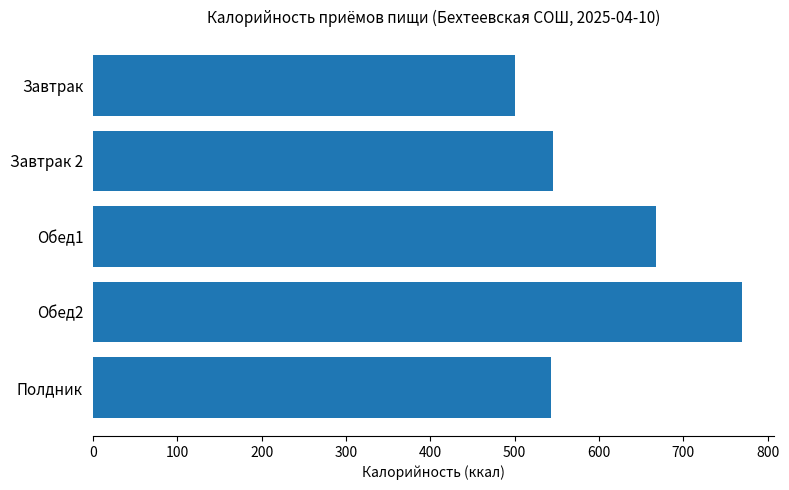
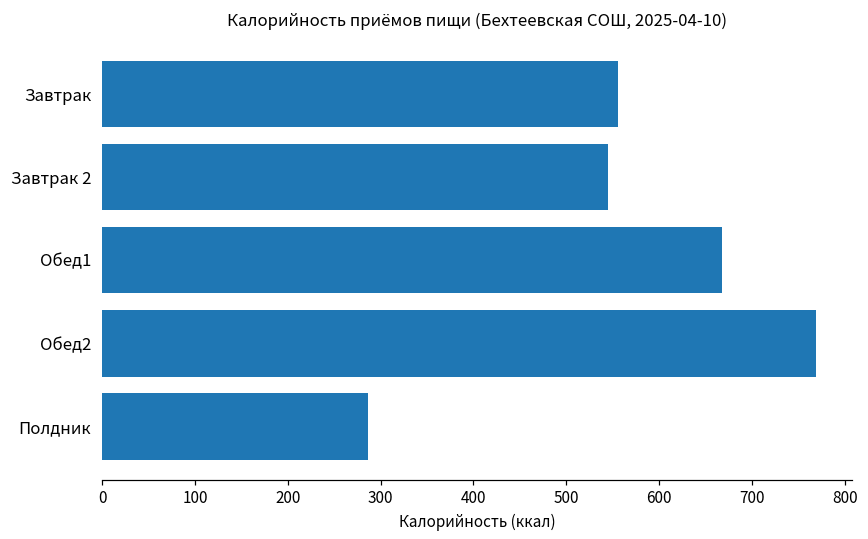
Завтрак: 500 -> 560
Полдник: 540 -> 290
